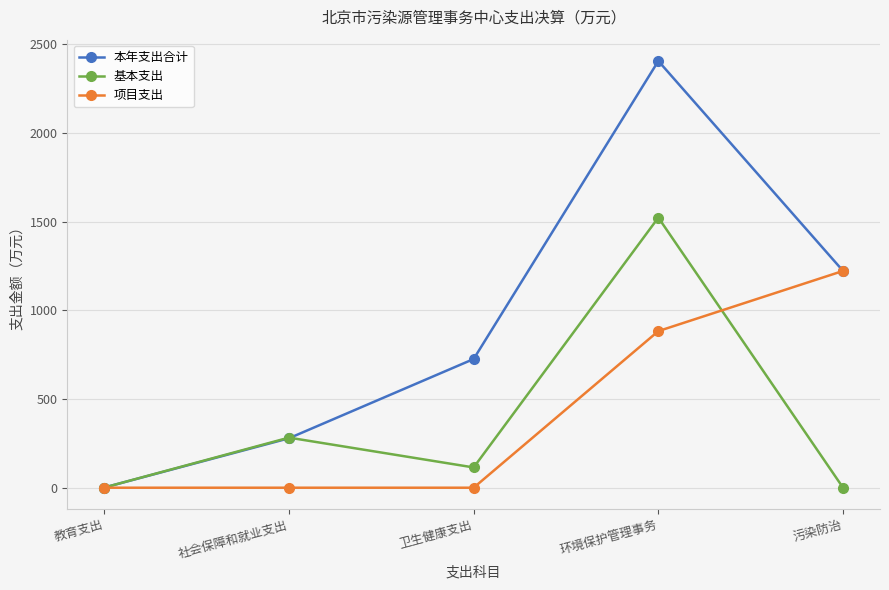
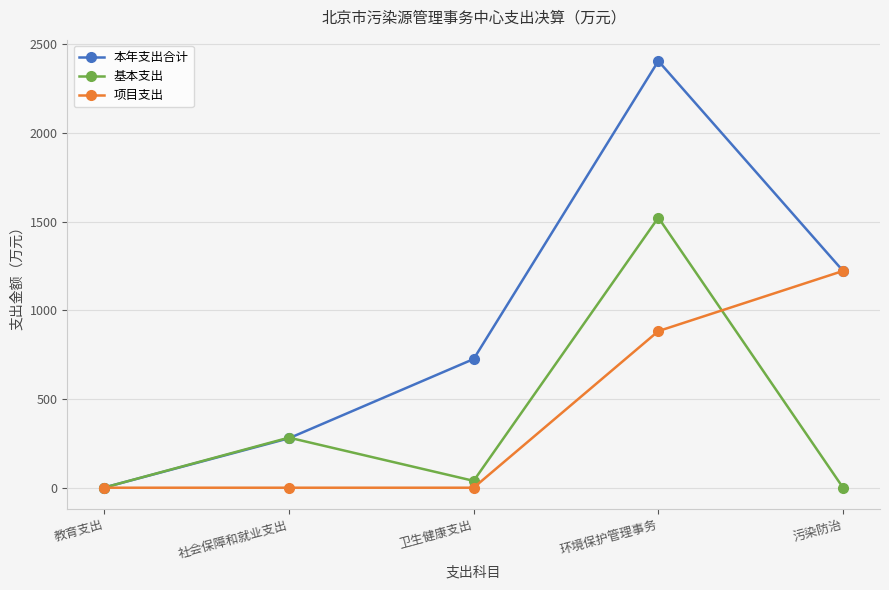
基本支出, 卫生健康支出: 110 -> 40
